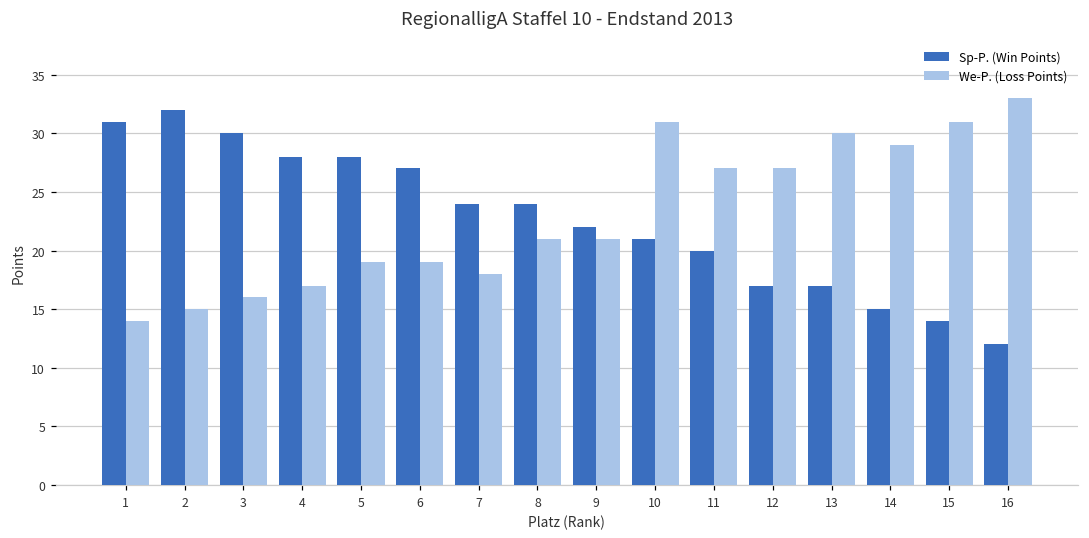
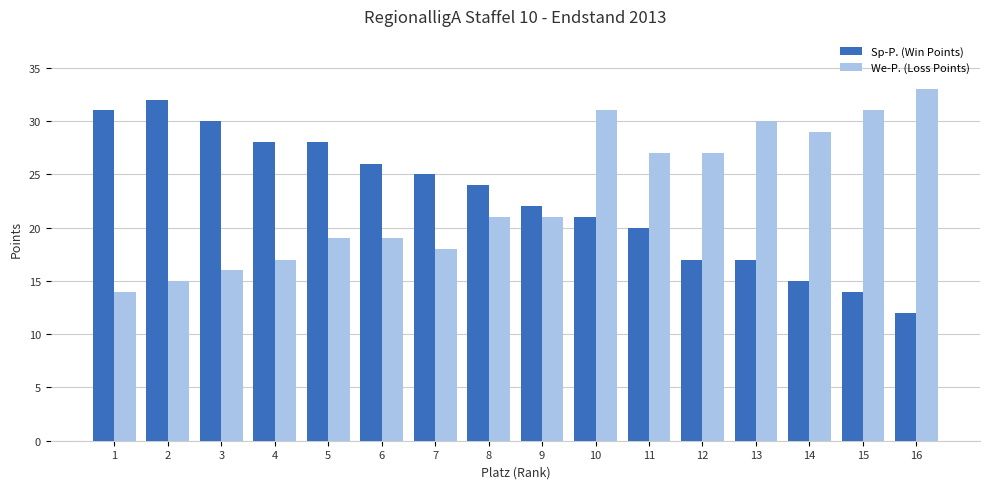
Sp-P. (Win Points), 6: 27 -> 26
Sp-P. (Win Points), 7: 24 -> 25
